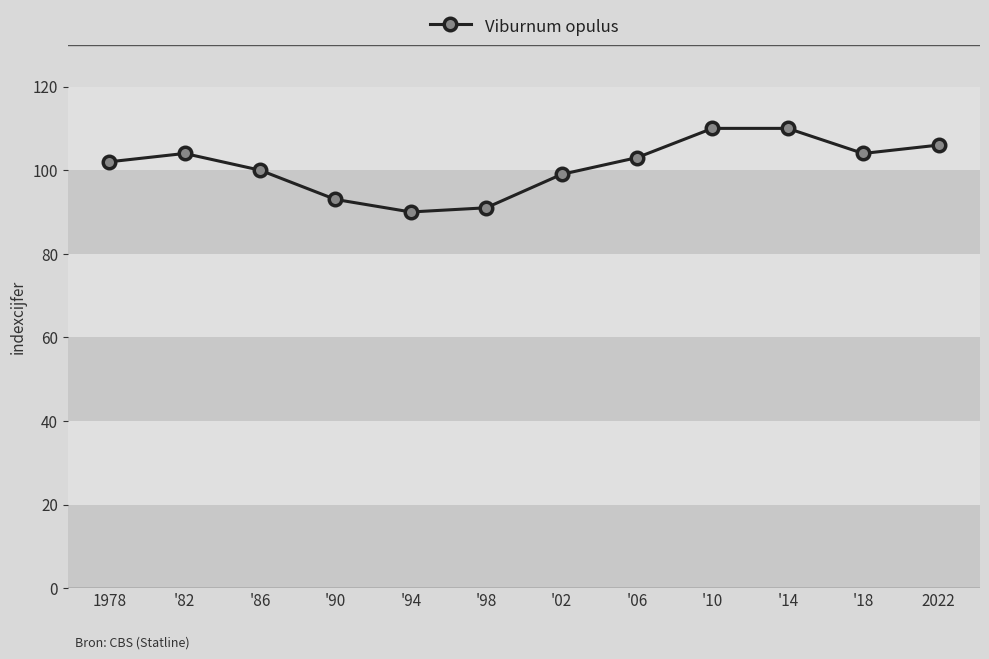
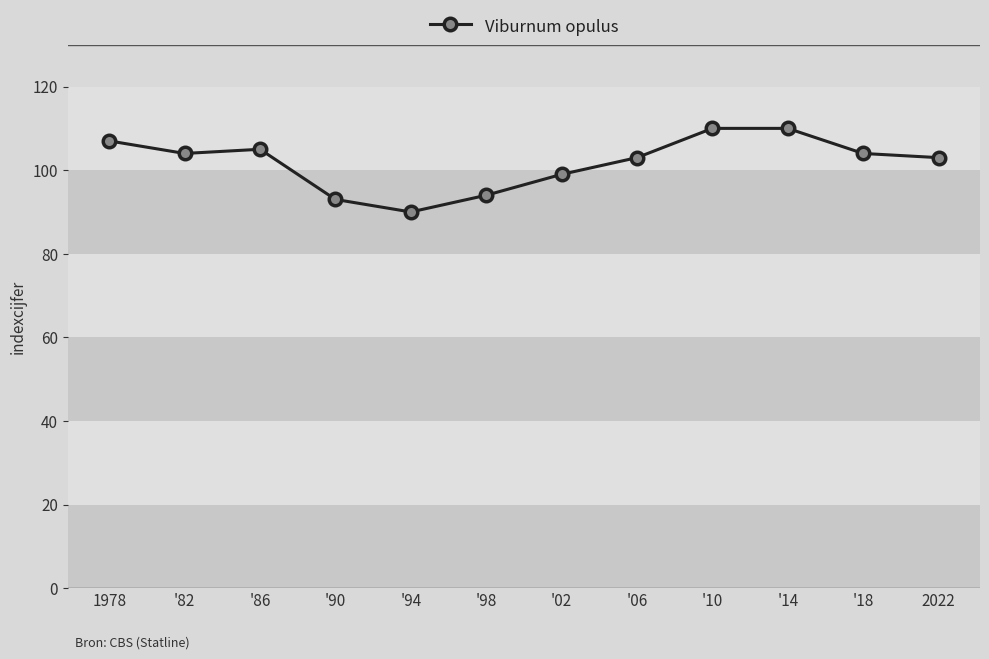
1978: 102 -> 107
'86: 100 -> 105
'98: 91 -> 94
2022: 106 -> 103
